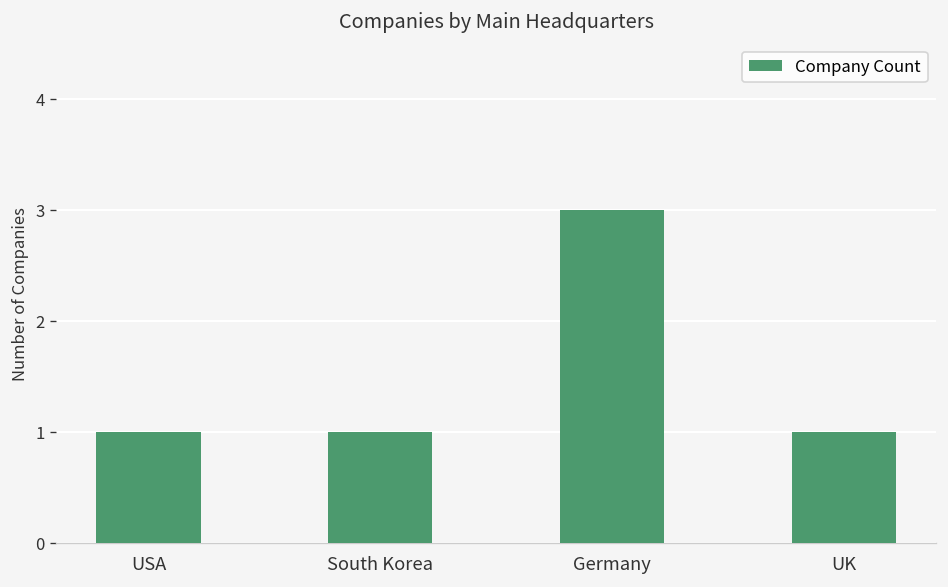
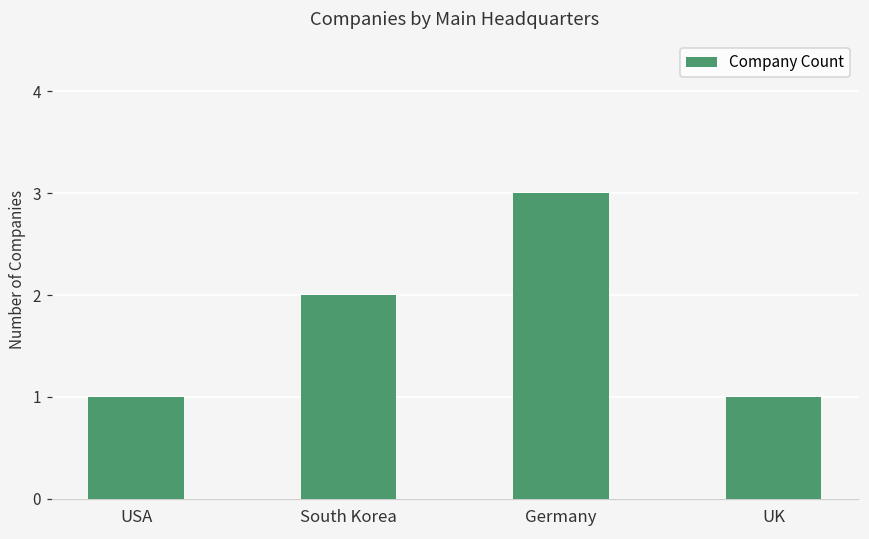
South Korea: 1 -> 2
